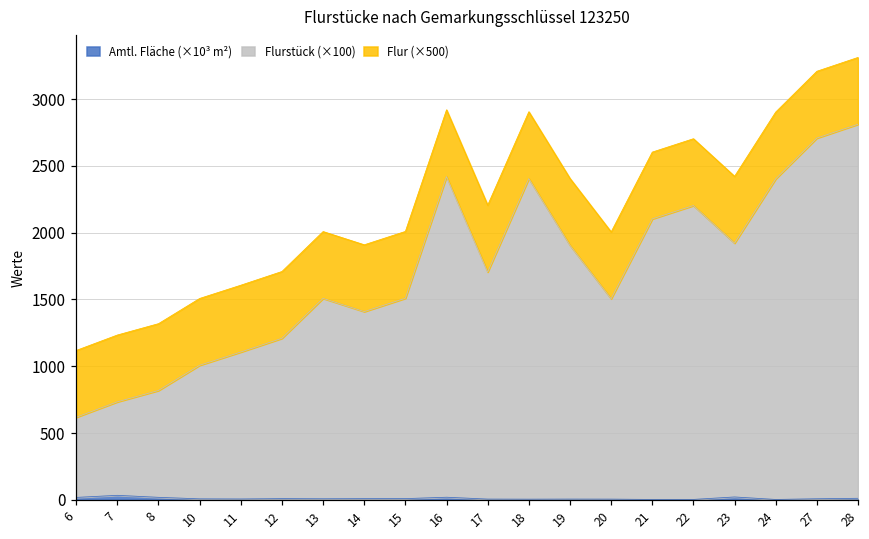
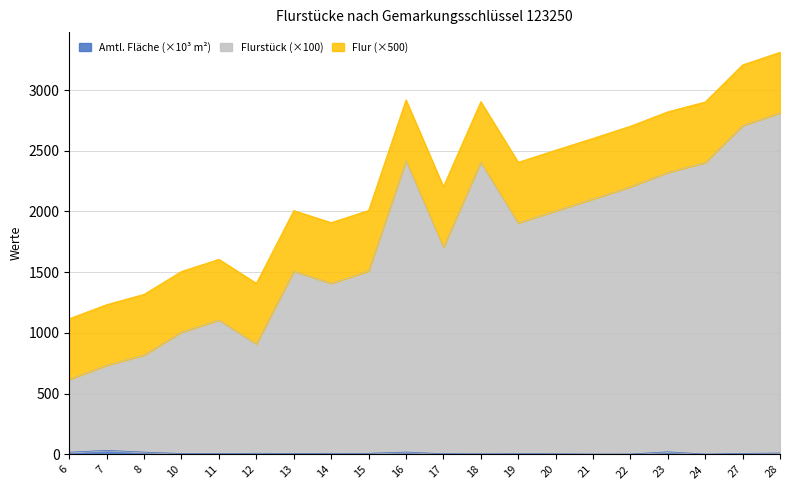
Flurstück (×100), 12: 1200 -> 900
Flurstück (×100), 20: 1500 -> 2000
Flurstück (×100), 23: 1900 -> 2300
